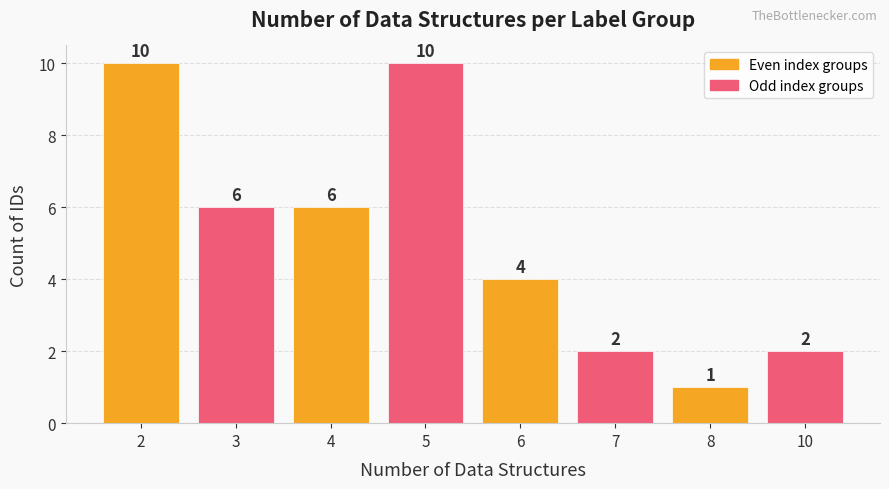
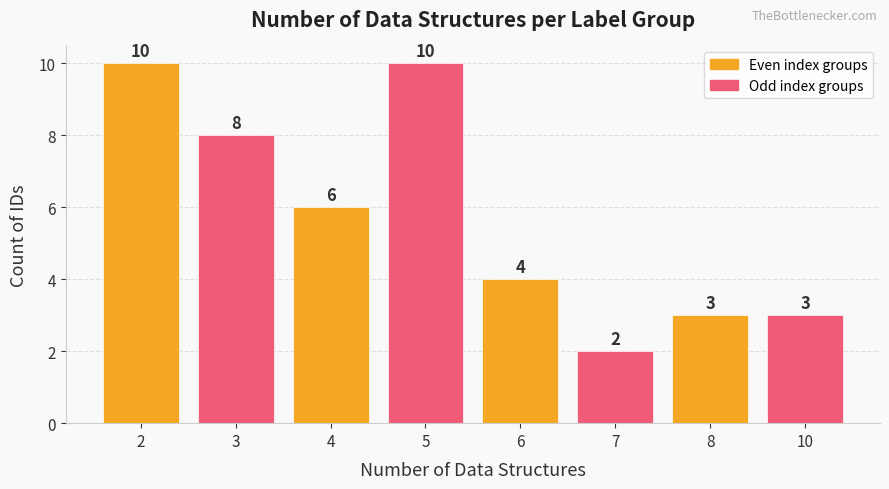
3: 6 -> 8
8: 1 -> 3
10: 2 -> 3
